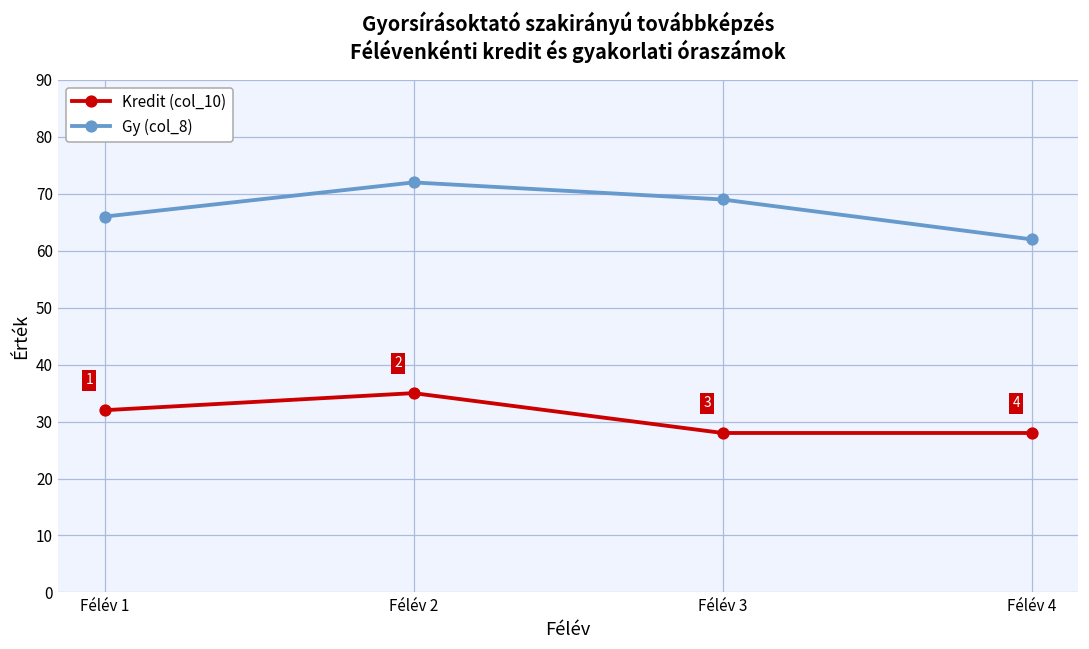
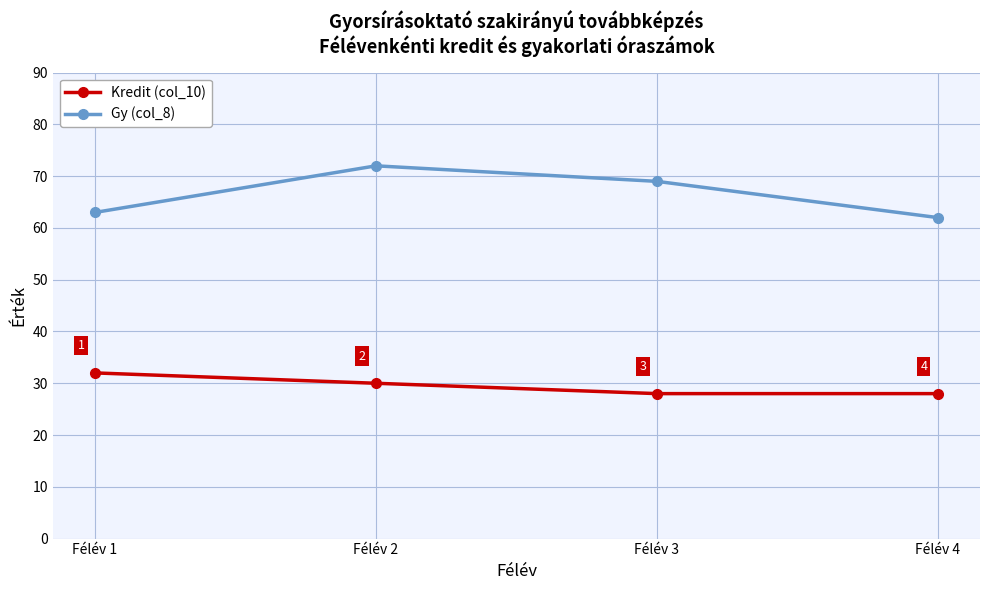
Gy (col_8), Félév 1: 66 -> 63
Kredit (col_10), Félév 2: 35 -> 30
